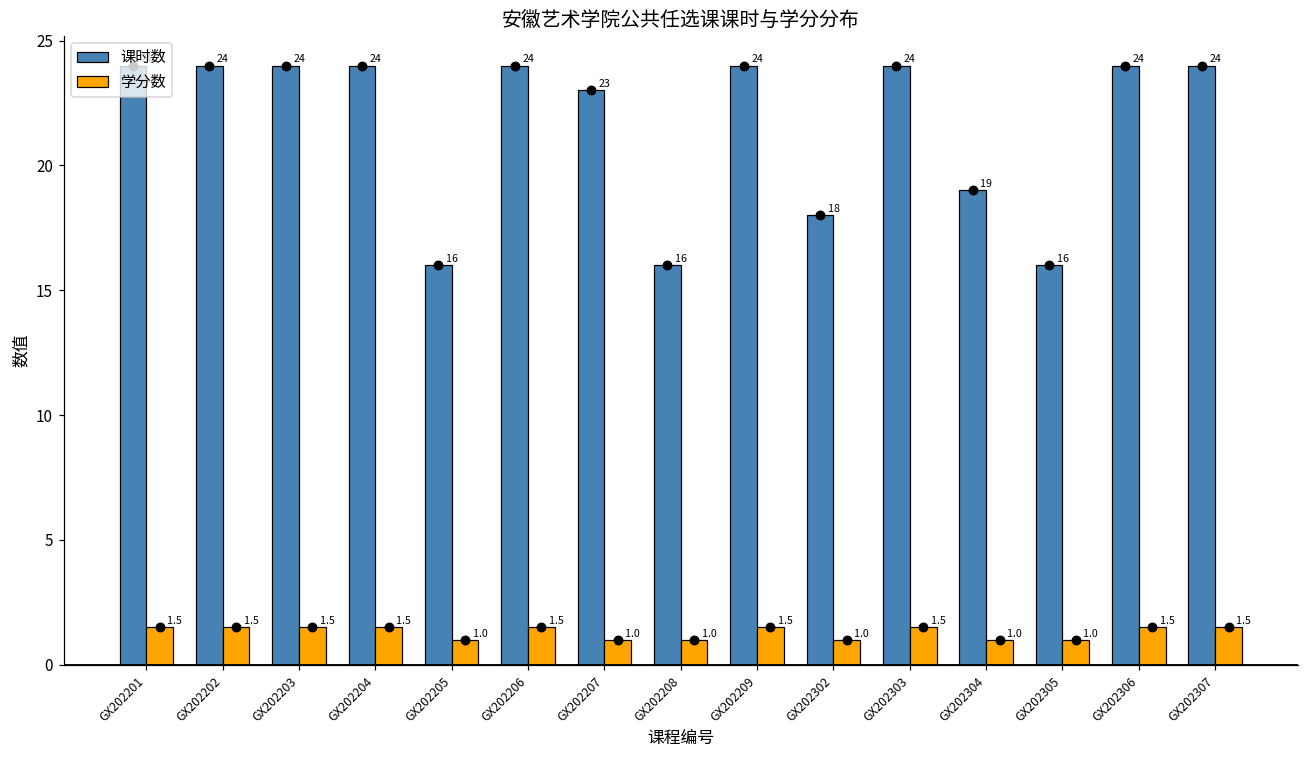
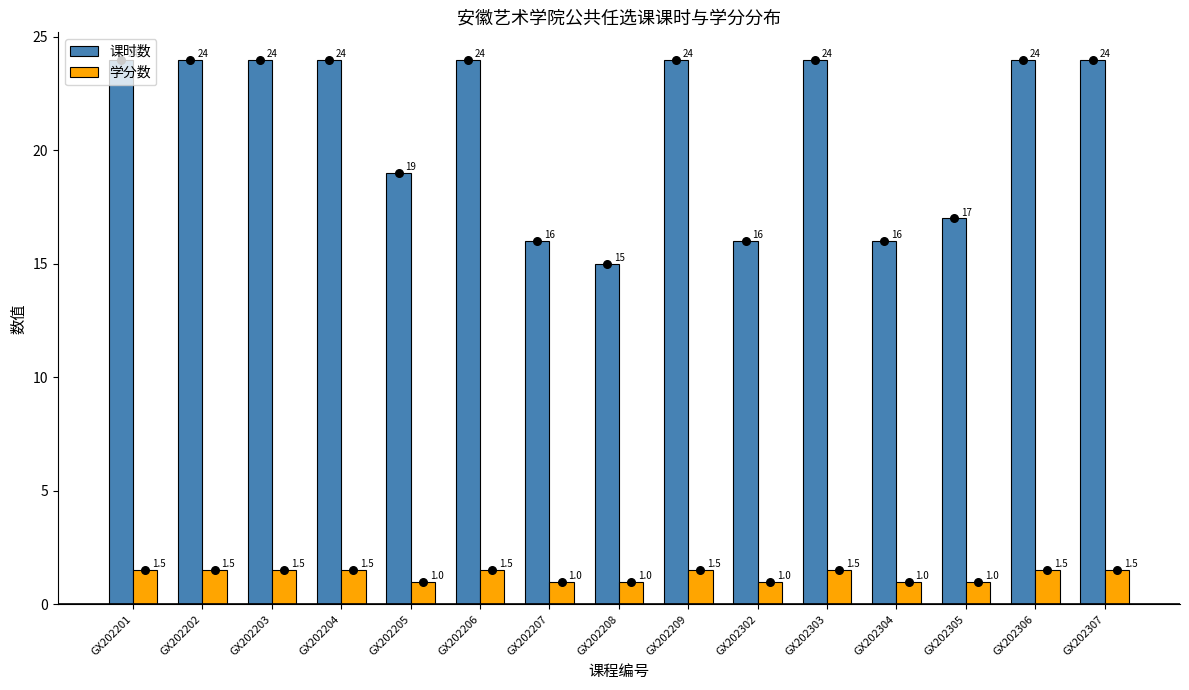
课时数, GX202205: 16 -> 19
课时数, GX202207: 23 -> 16
课时数, GX202208: 16 -> 15
课时数, GX202302: 18 -> 16
课时数, GX202304: 19 -> 16
课时数, GX202305: 16 -> 17
